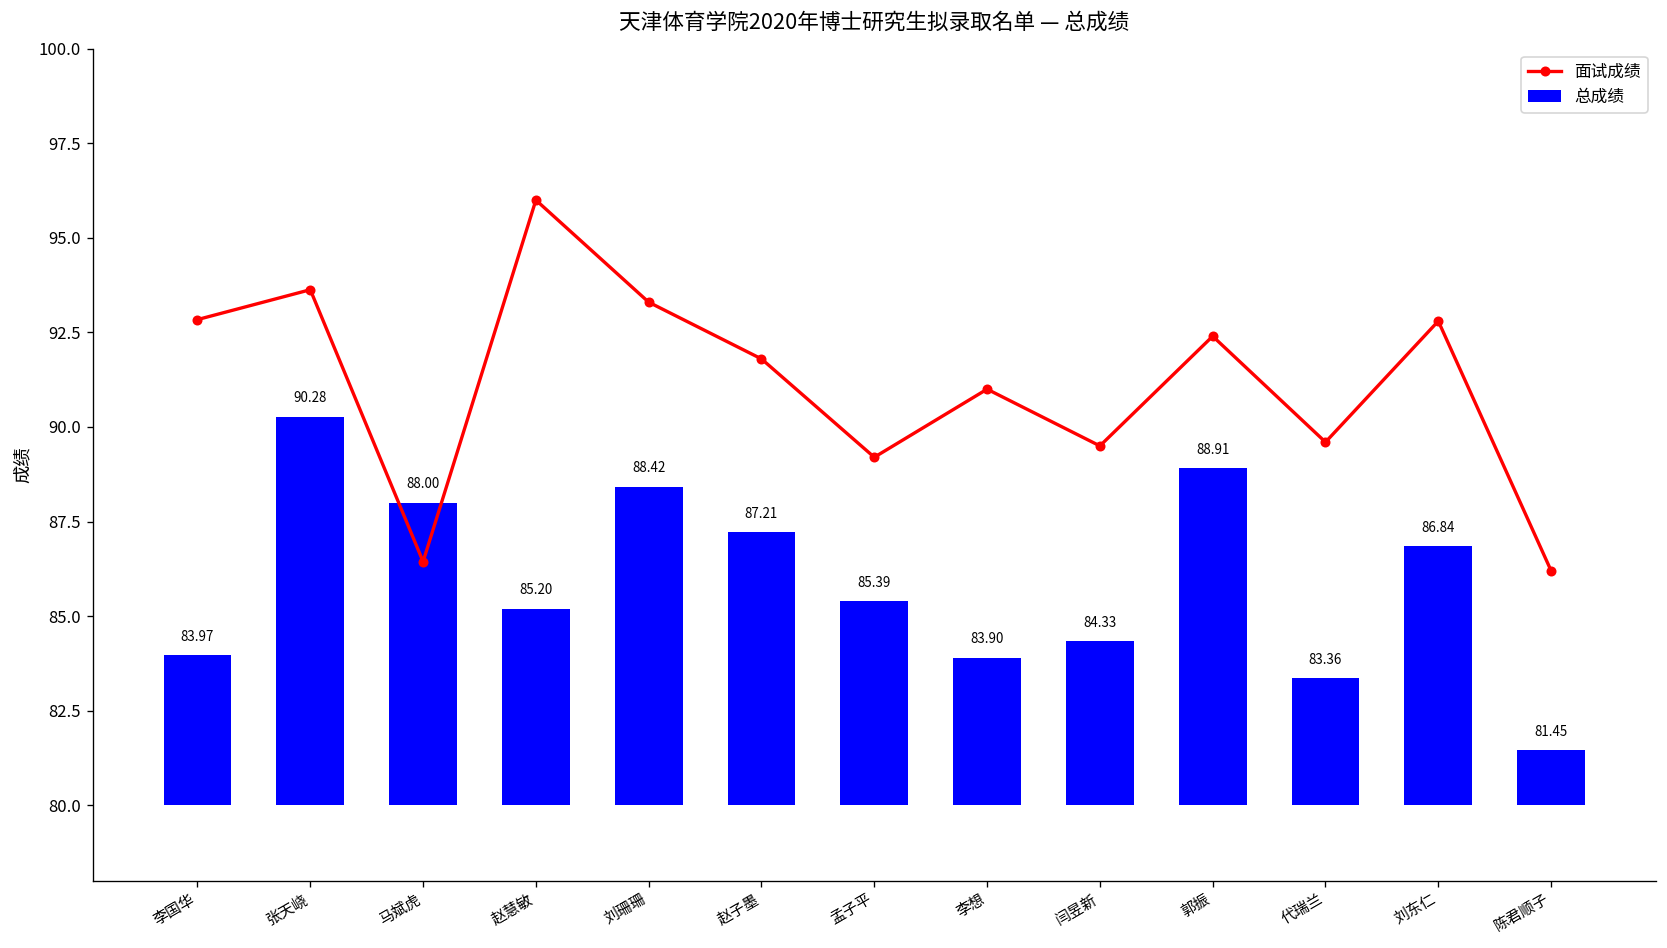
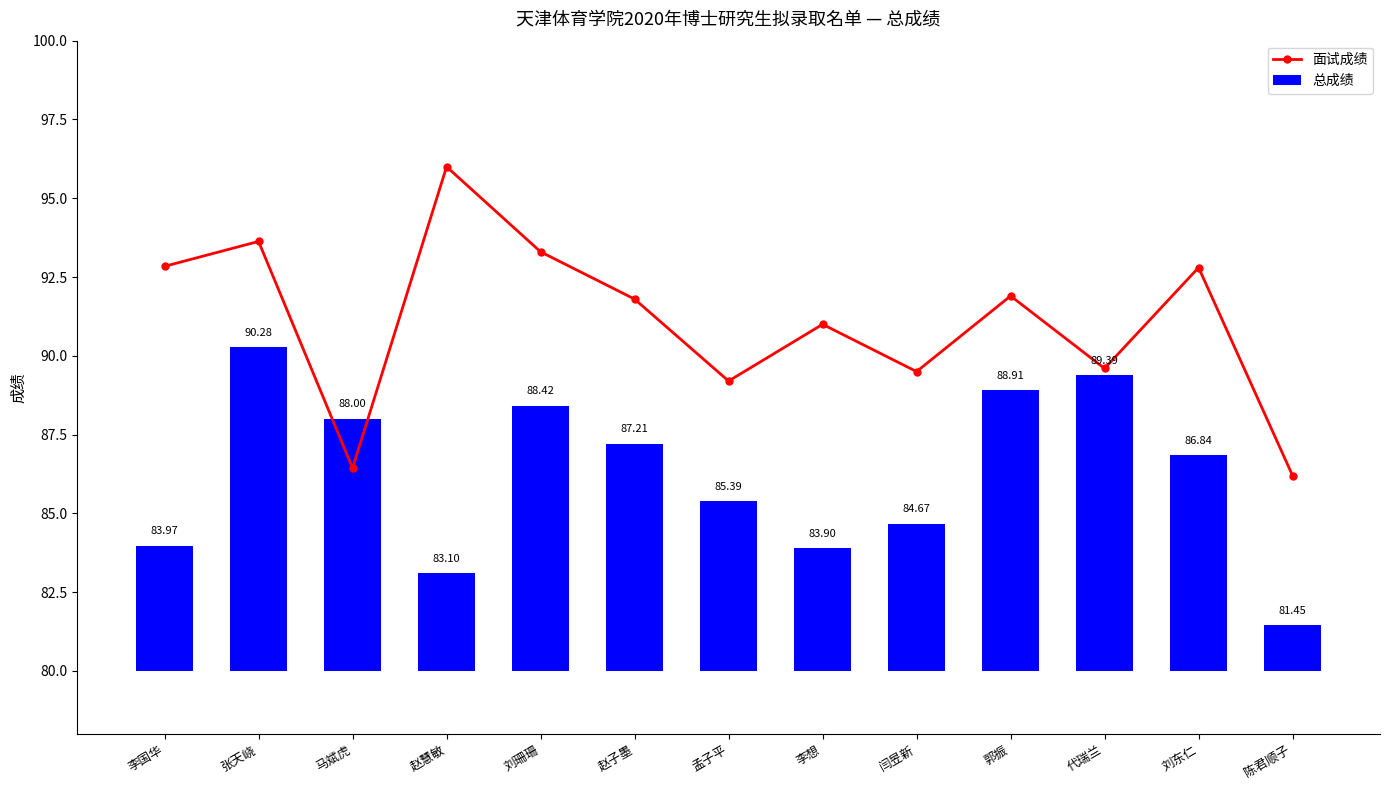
总成绩, 赵慧敏: 85.20 -> 83.10
总成绩, 闫昱新: 84.33 -> 84.67
面试成绩, 郭振: 92.4 -> 91.9
总成绩, 代瑞兰: 83.36 -> 89.39
